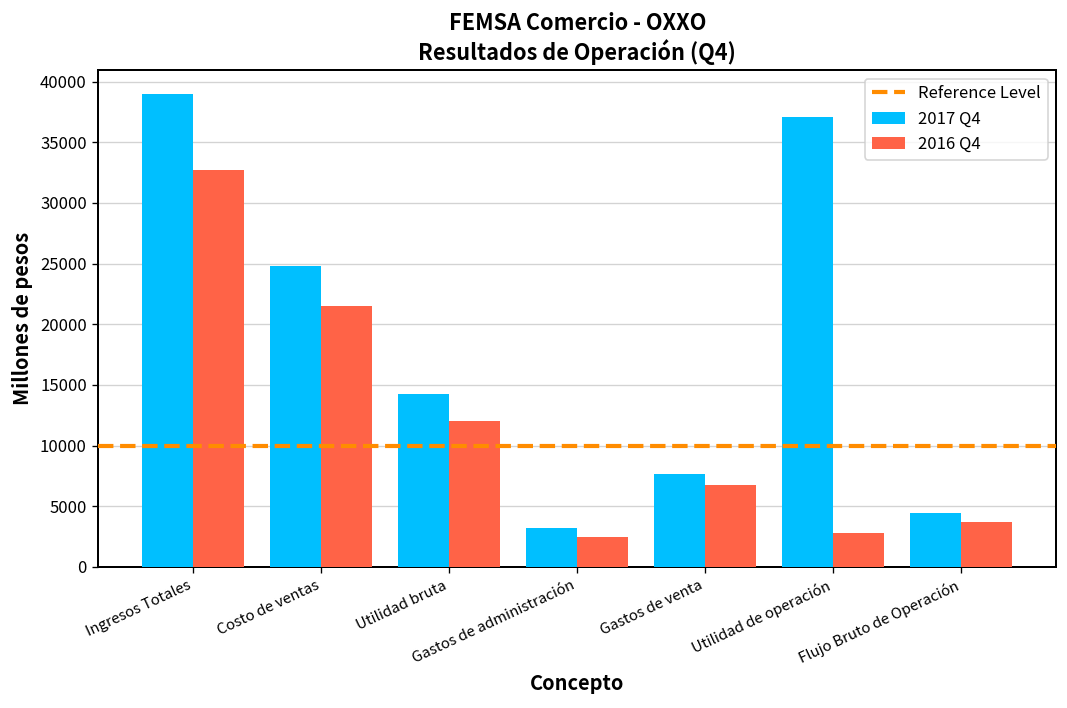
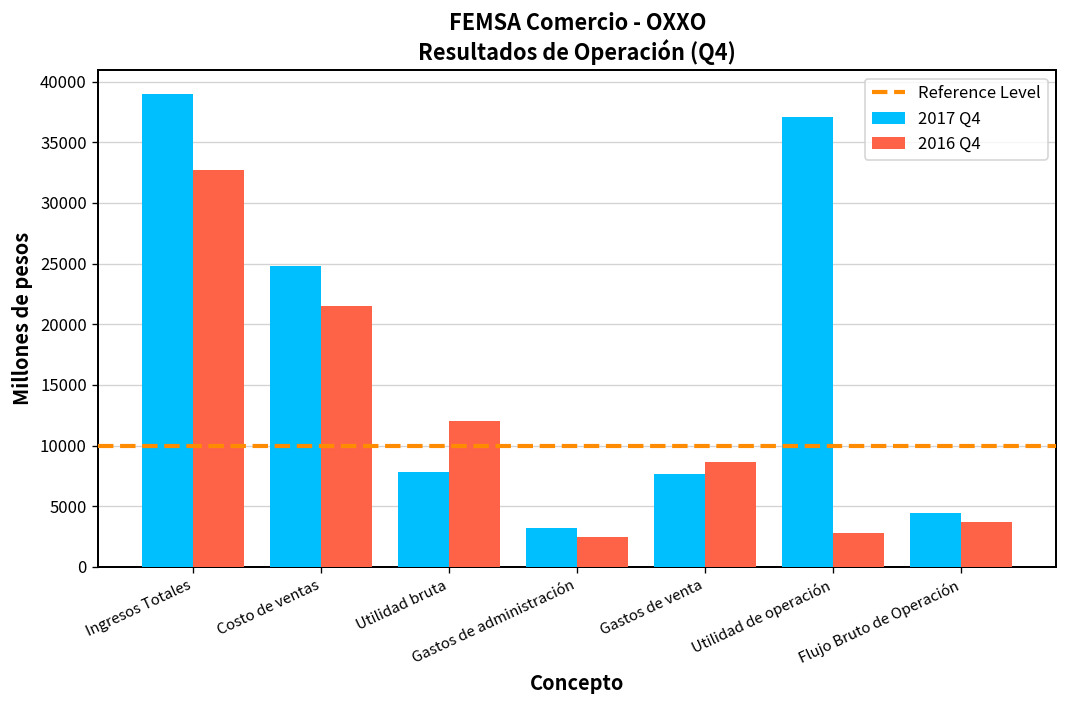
2017 Q4, Utilidad bruta: 14200 -> 7800
2016 Q4, Gastos de venta: 6700 -> 8600
